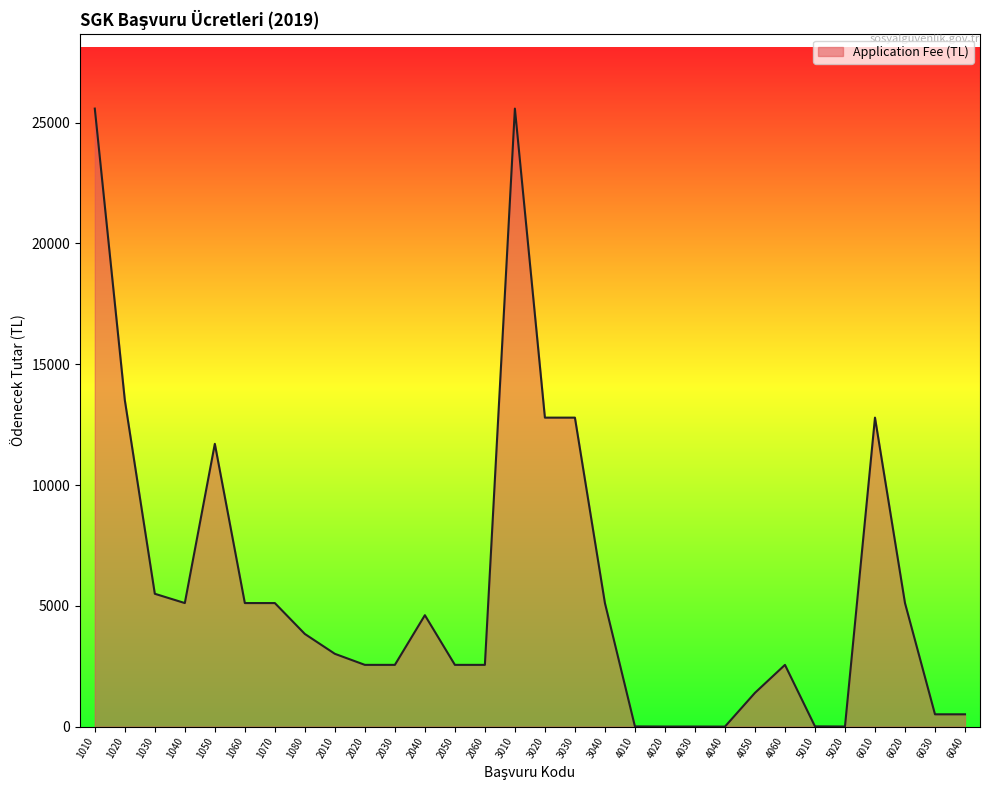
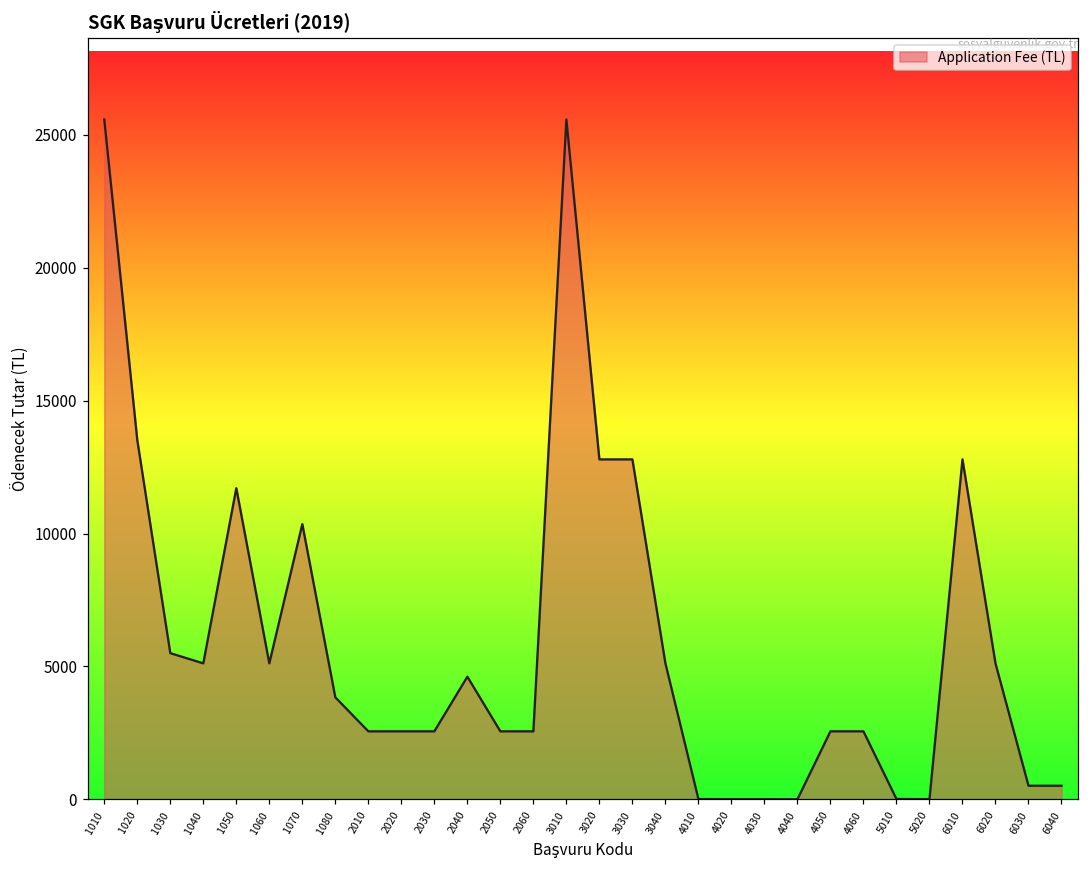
1070: 5100 -> 10400
2010: 3000 -> 2600
4050: 1400 -> 2600
